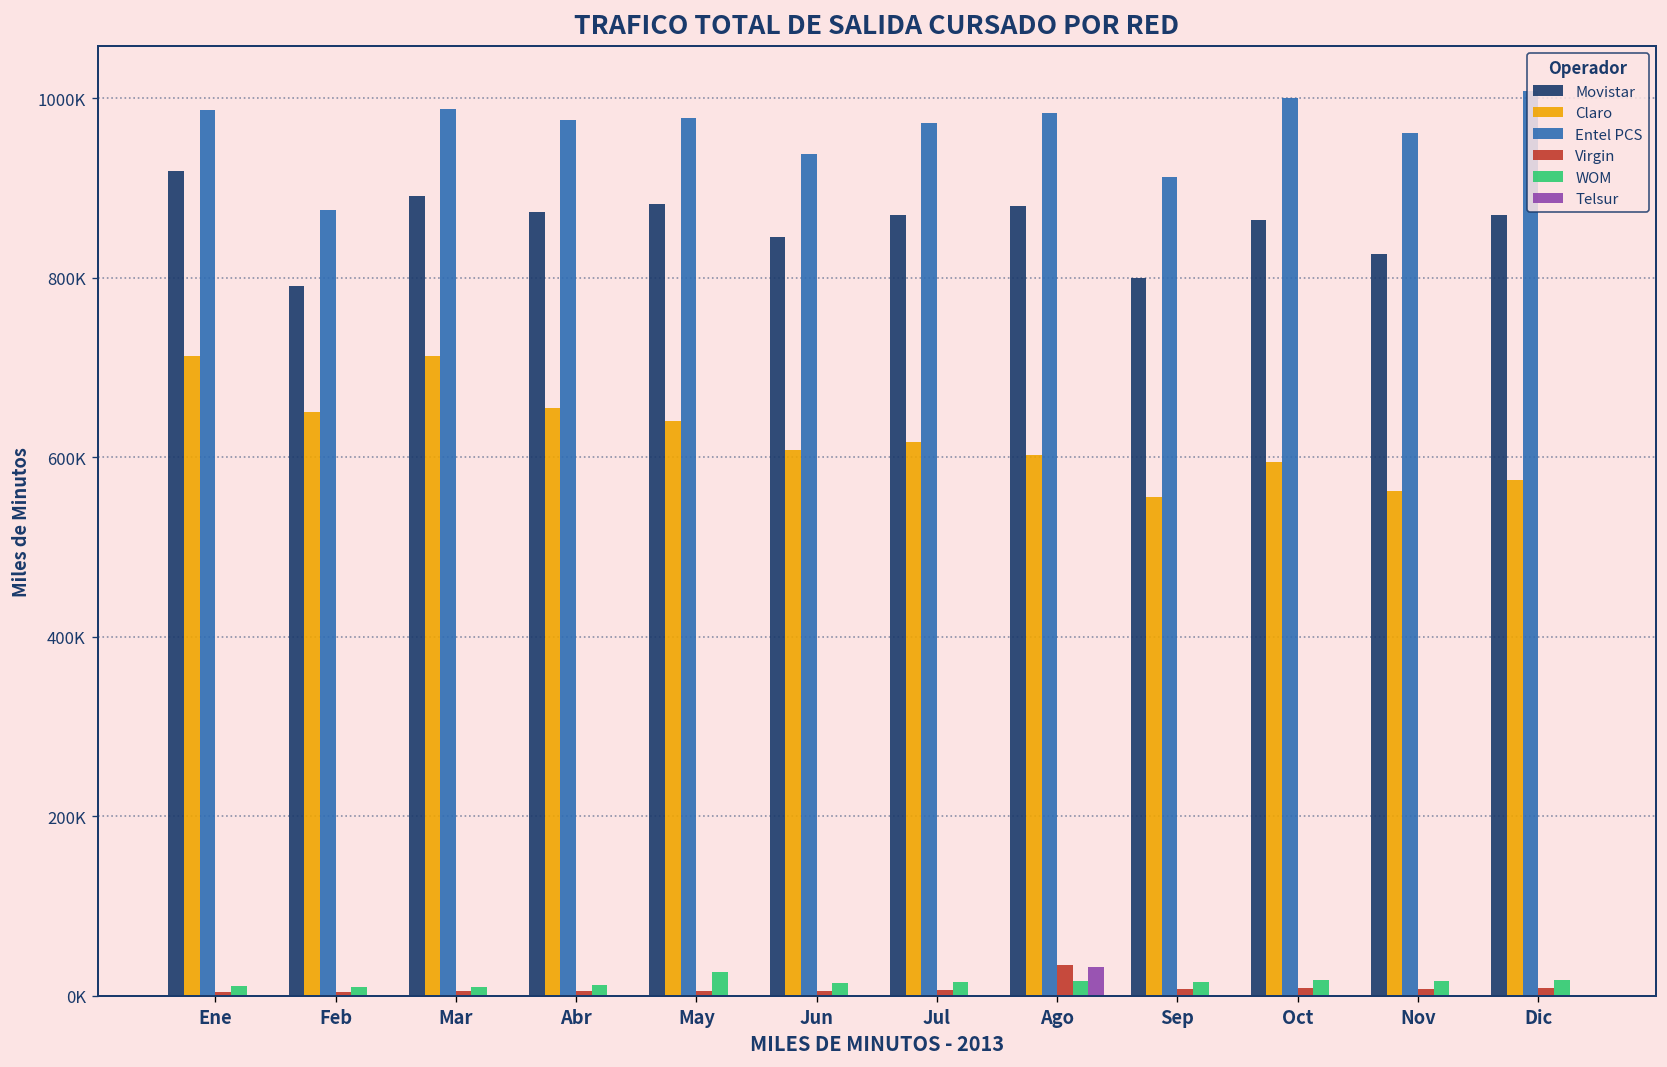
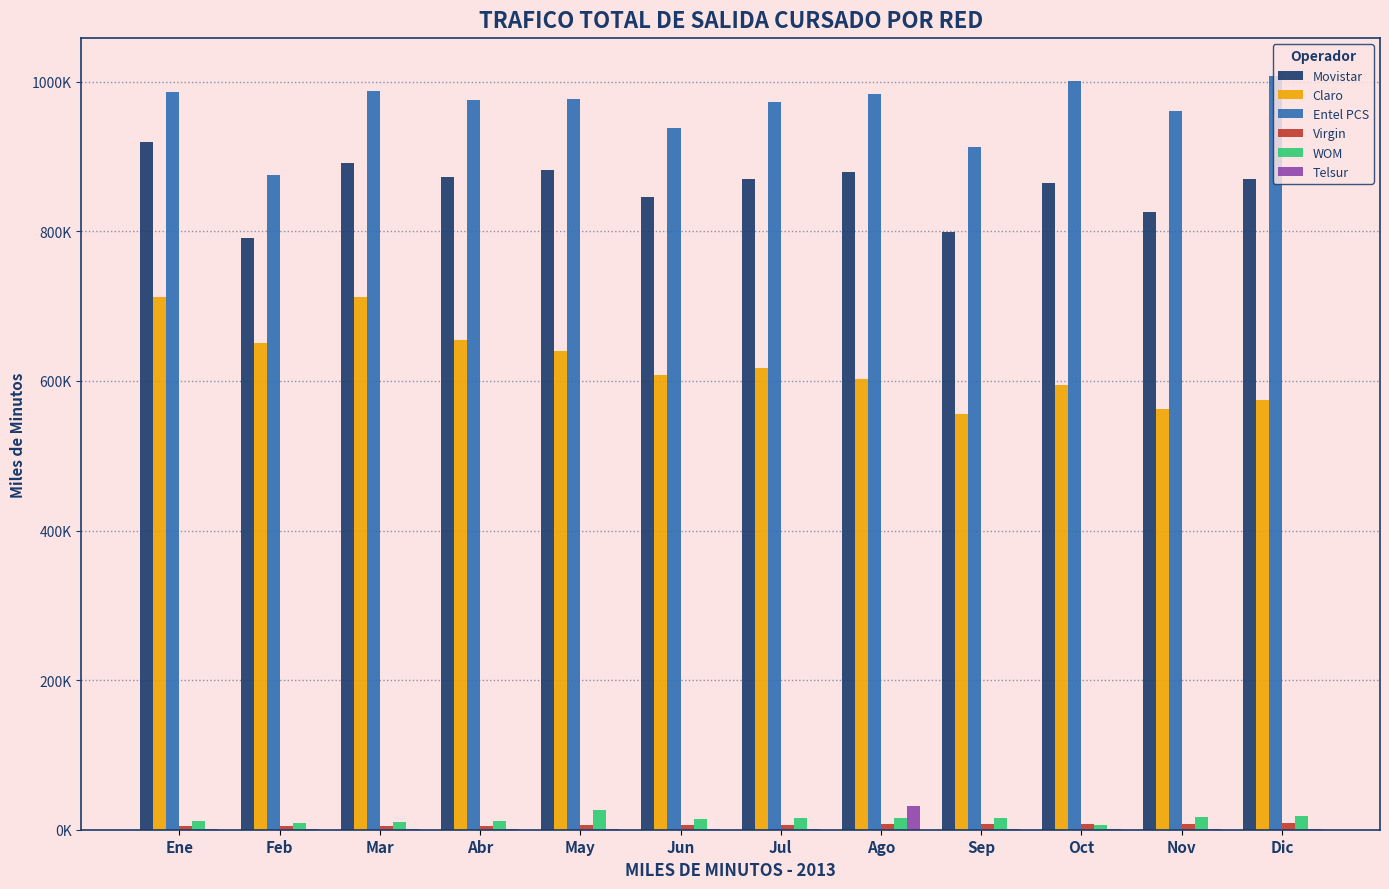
Virgin, Ago: 30000 -> 10000
WOM, Oct: 20000 -> 10000
